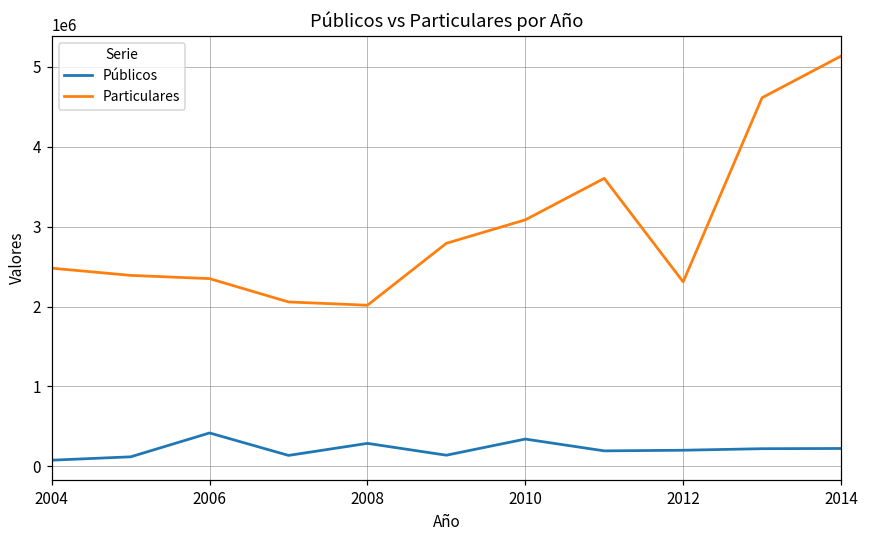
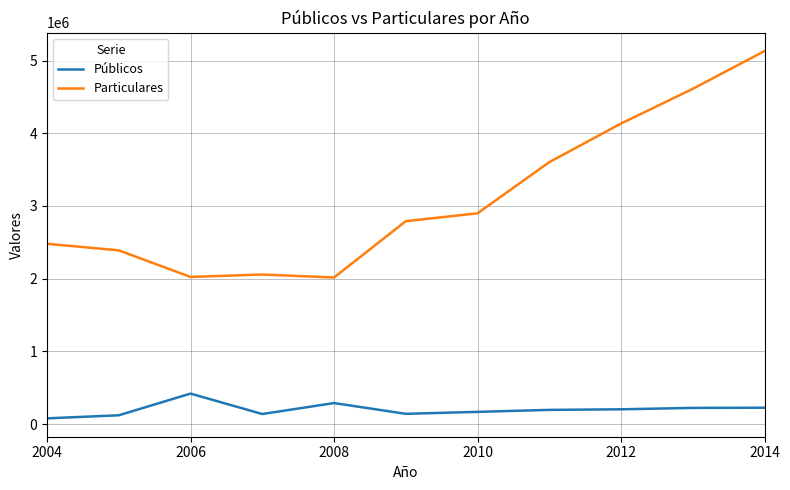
Particulares, 2006: 2300000 -> 2000000
Públicos, 2010: 300000 -> 200000
Particulares, 2010: 3100000 -> 2900000
Particulares, 2012: 2300000 -> 4100000
